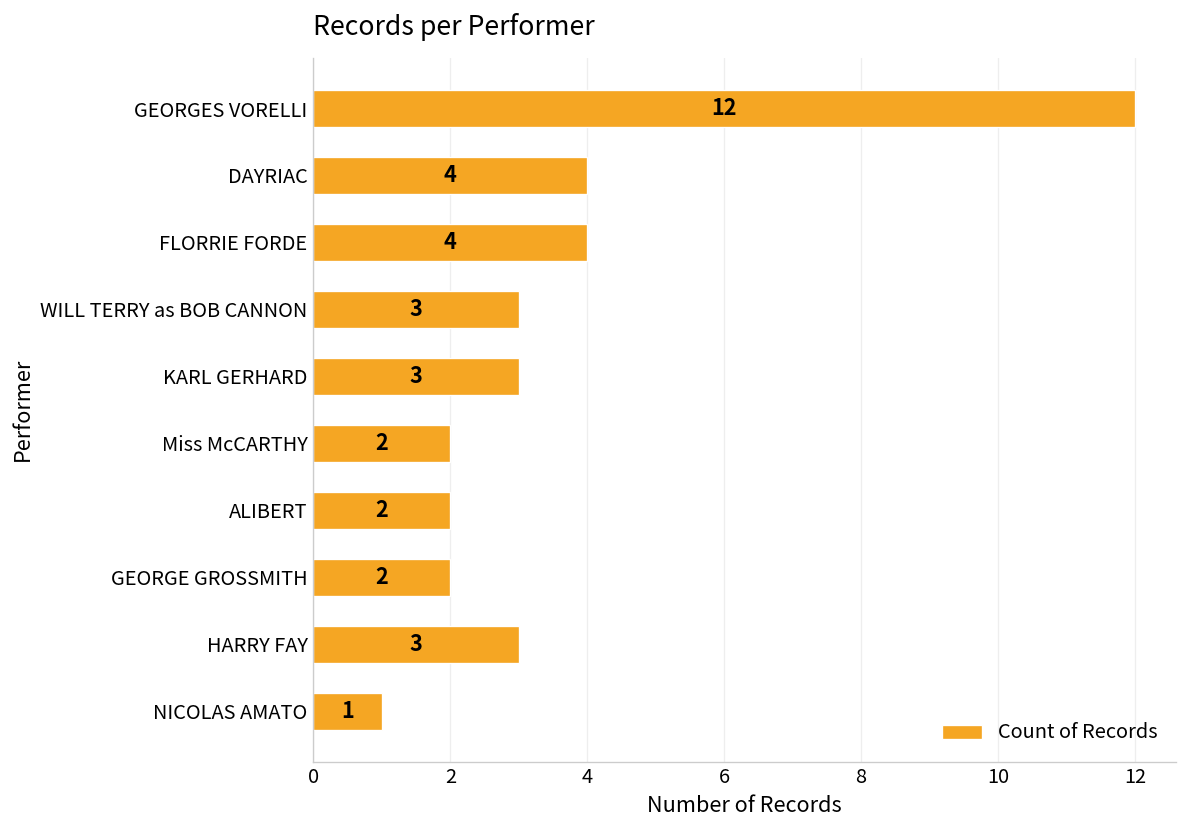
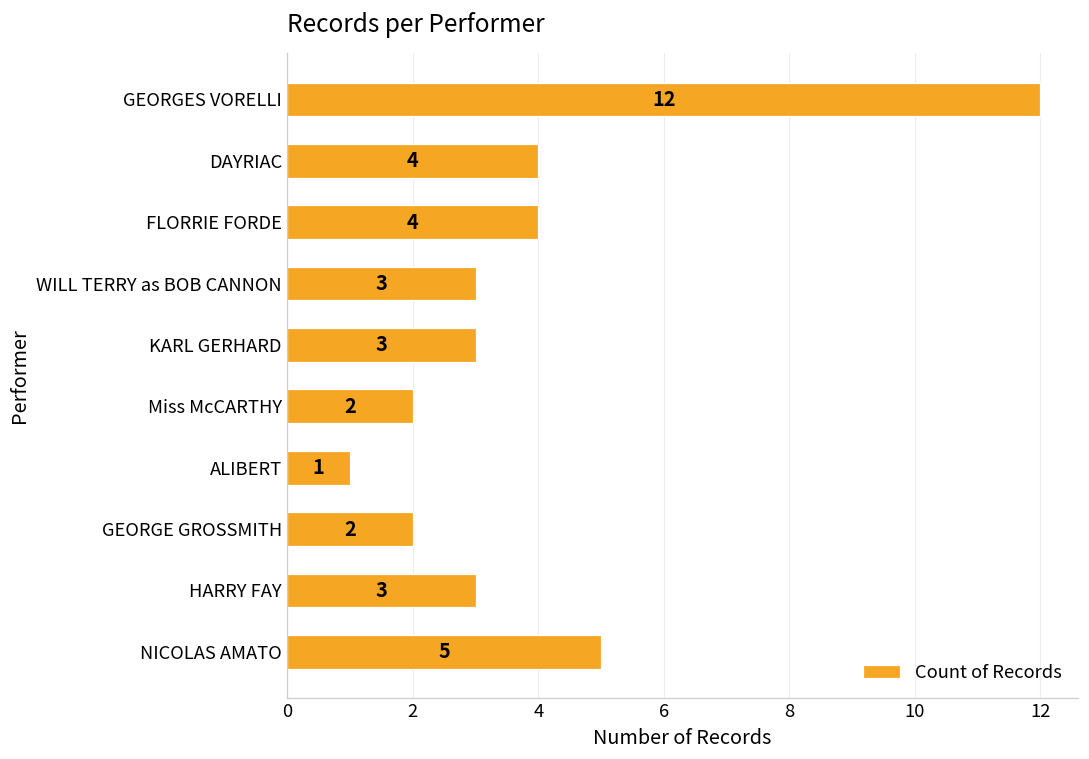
ALIBERT: 2 -> 1
NICOLAS AMATO: 1 -> 5
